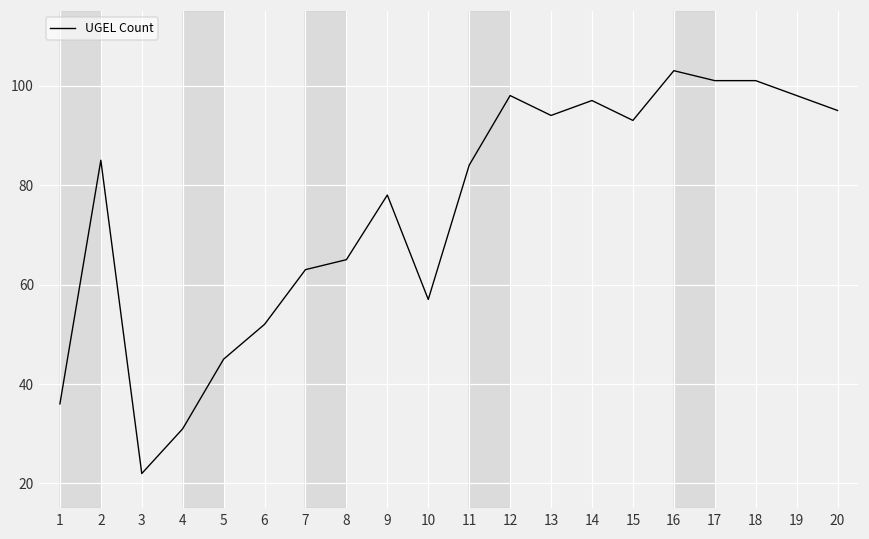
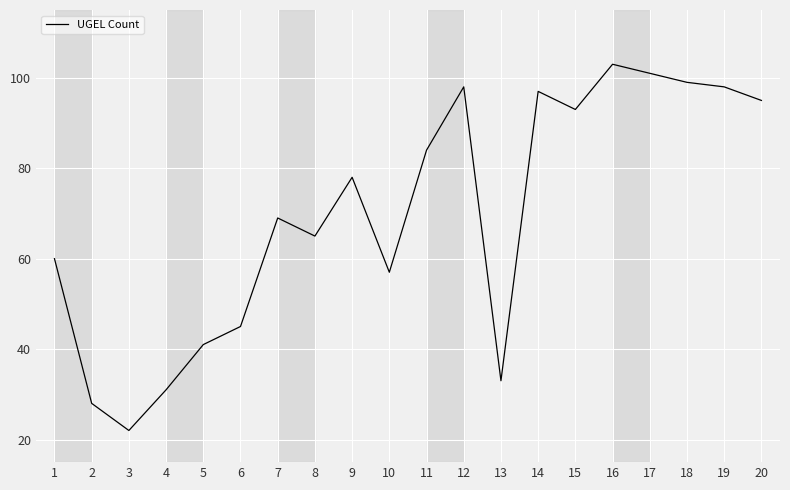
1: 36 -> 60
2: 85 -> 28
5: 45 -> 41
6: 52 -> 45
7: 63 -> 69
13: 94 -> 33
18: 101 -> 99
